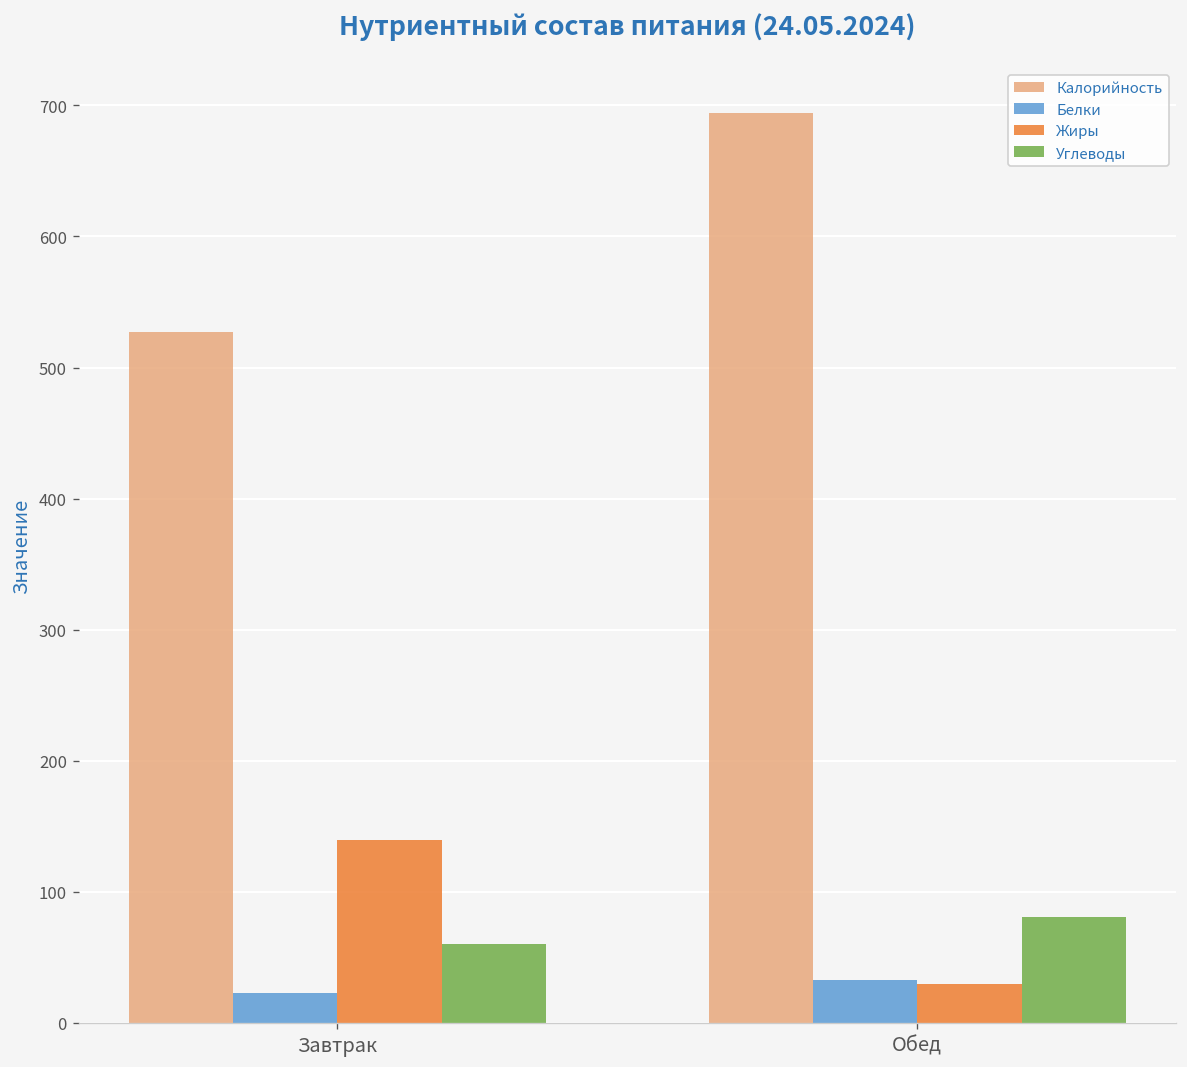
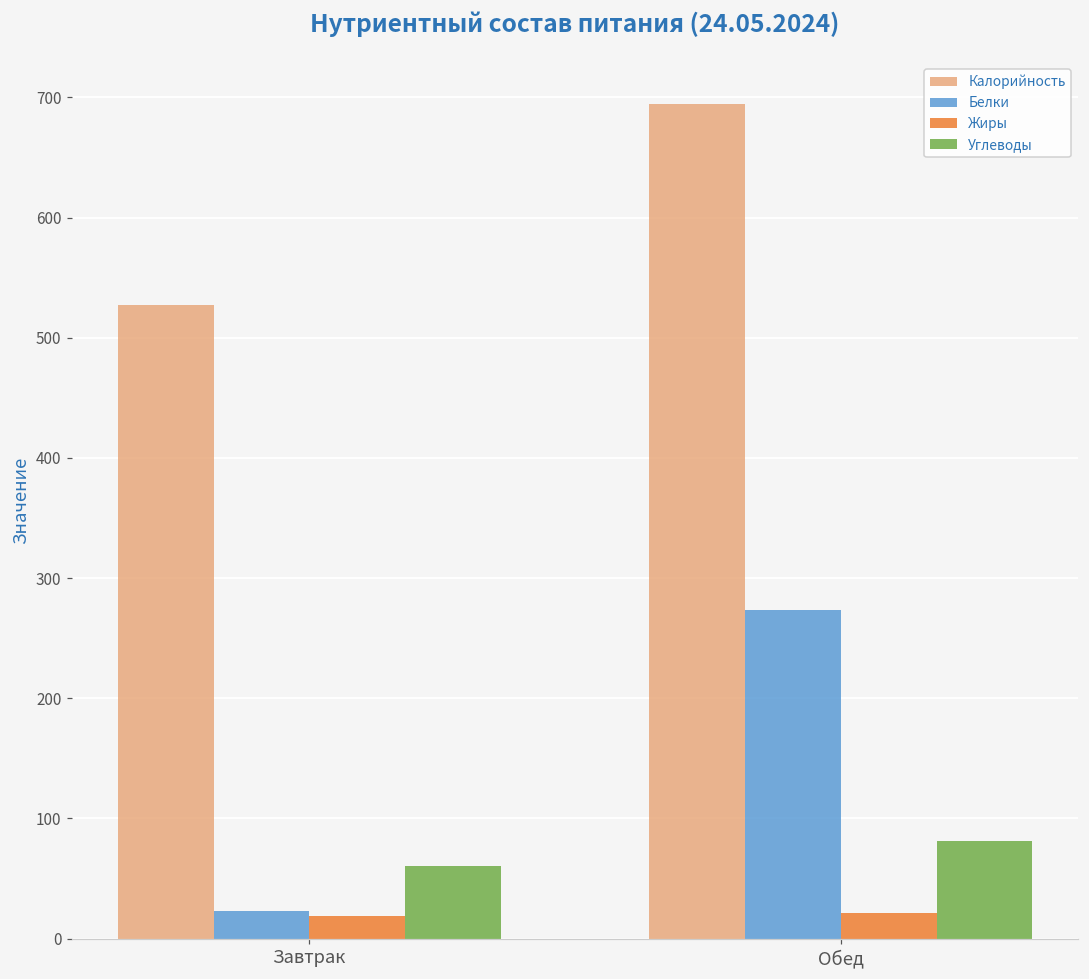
Жиры, Завтрак: 140 -> 19
Белки, Обед: 33 -> 274
Жиры, Обед: 30 -> 21
